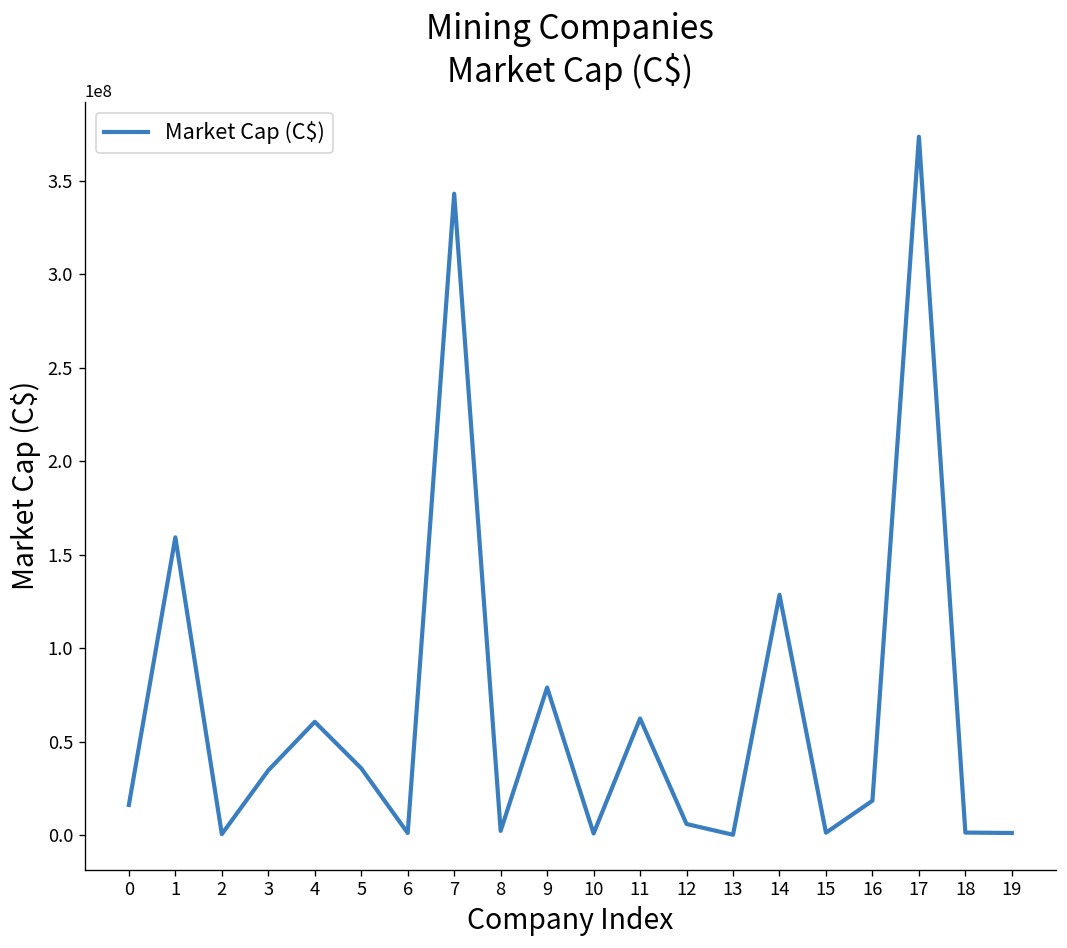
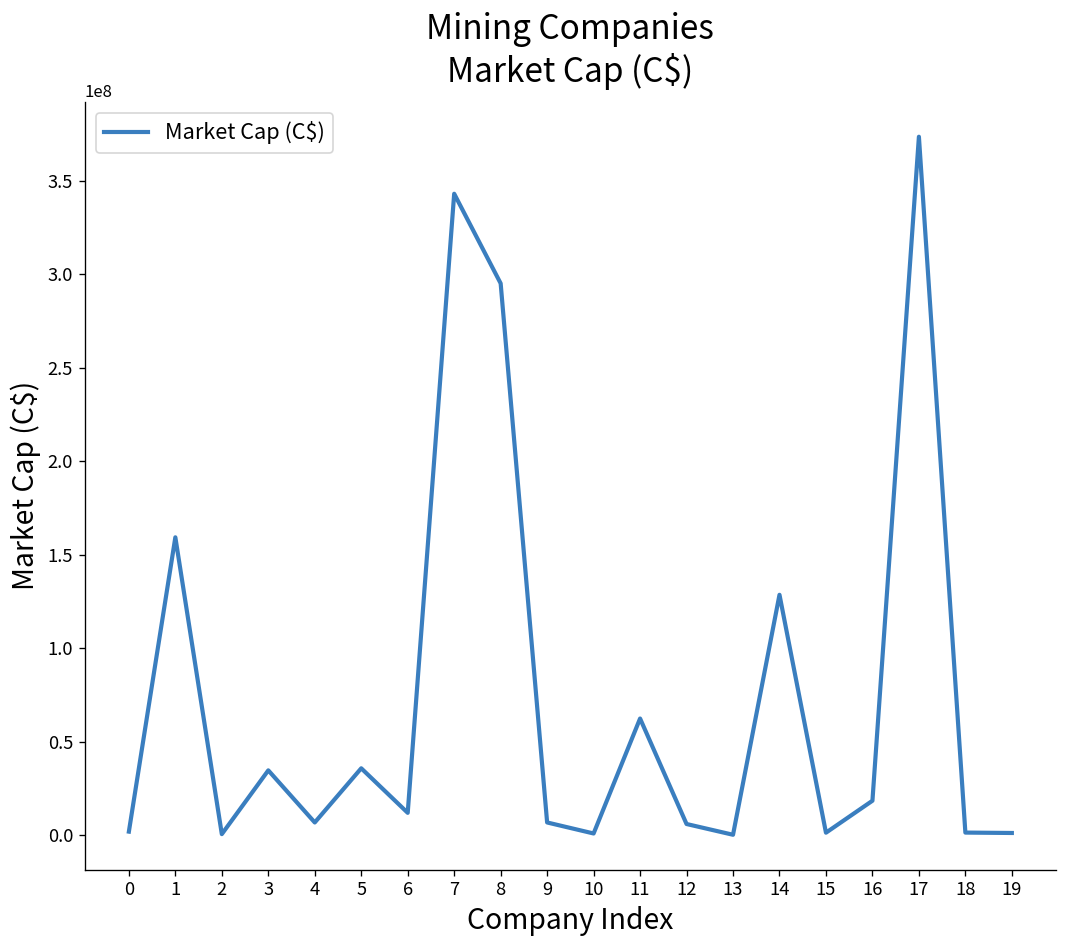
0: 16000000 -> 2000000
4: 61000000 -> 7000000
6: 1000000 -> 12000000
8: 2000000 -> 295000000
9: 79000000 -> 7000000
